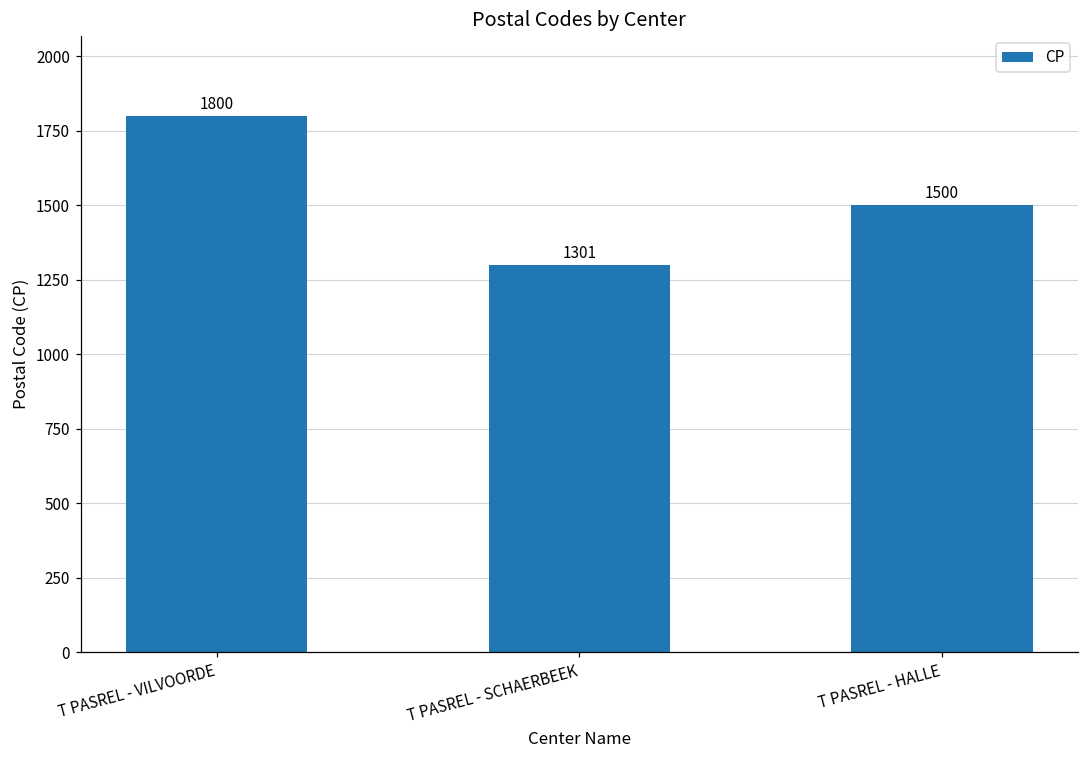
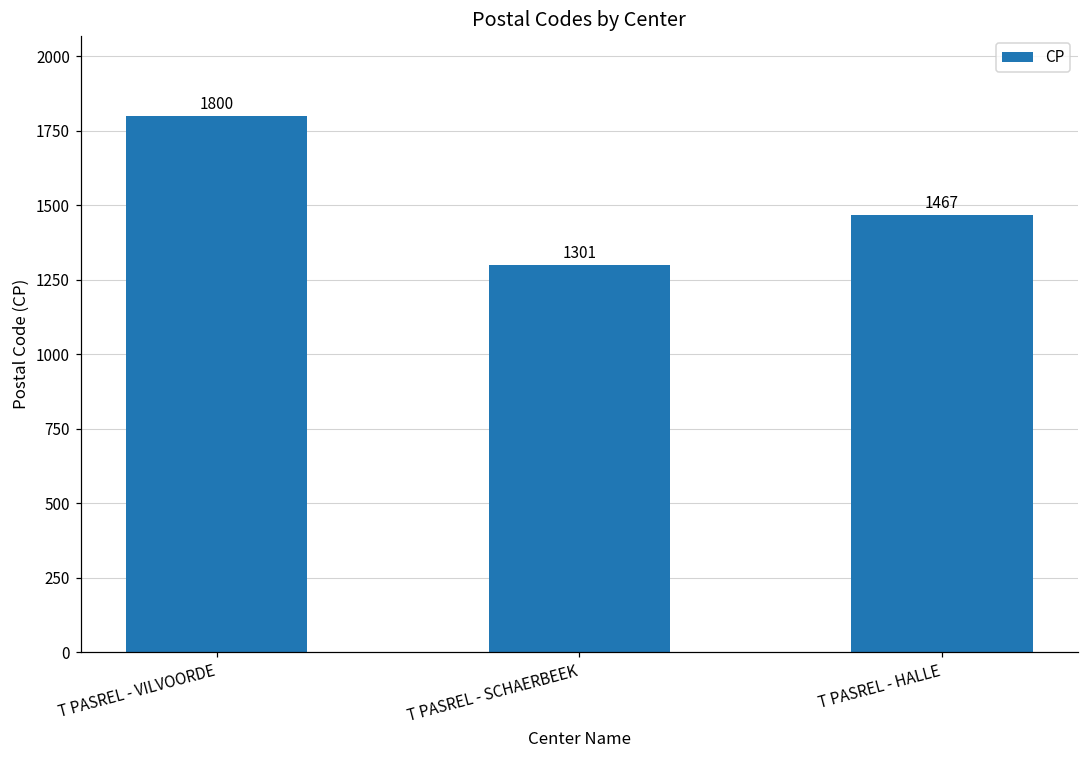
T PASREL - HALLE: 1500 -> 1467
